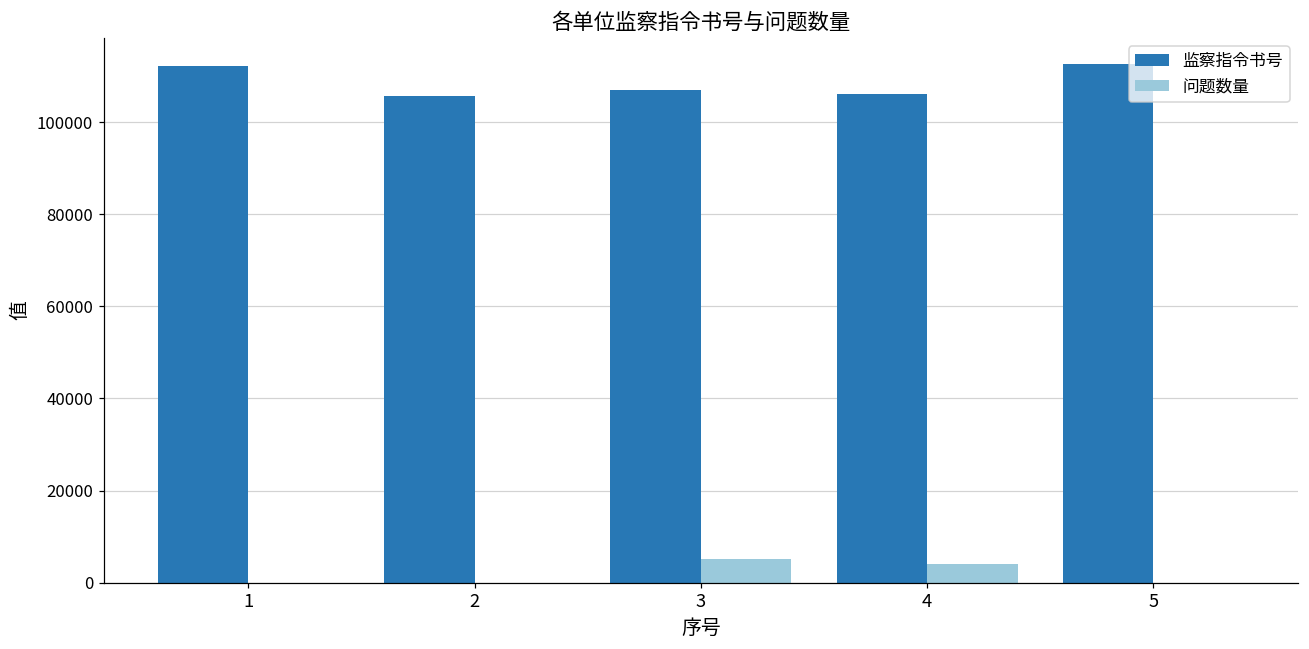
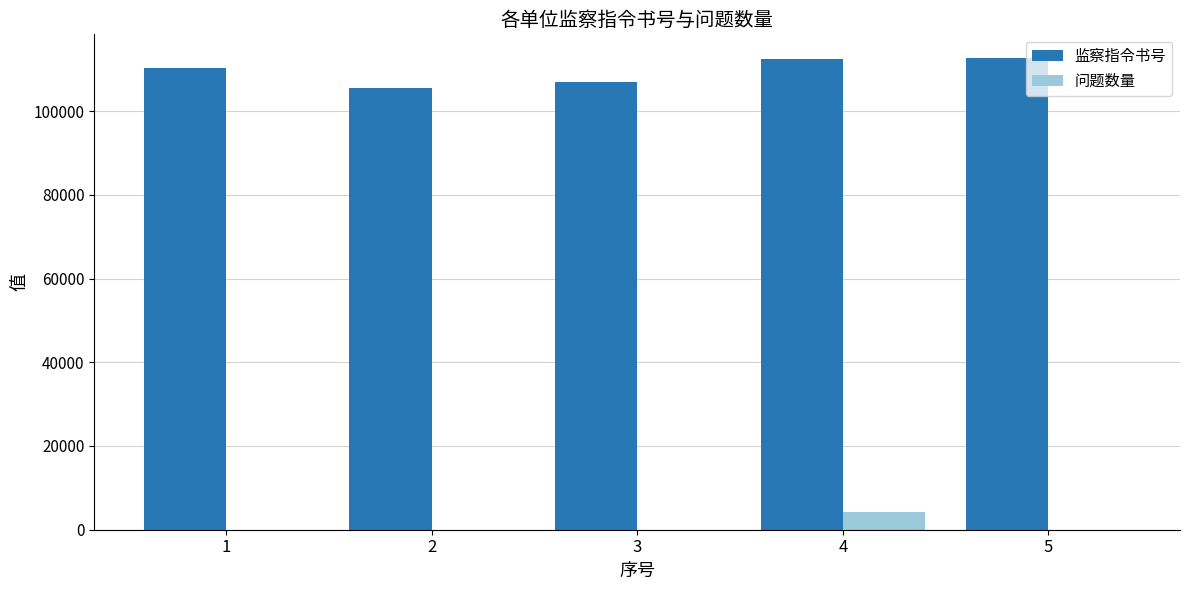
监察指令书号, 1: 112000 -> 110000
问题数量, 3: 5000 -> 0
监察指令书号, 4: 106000 -> 112000
